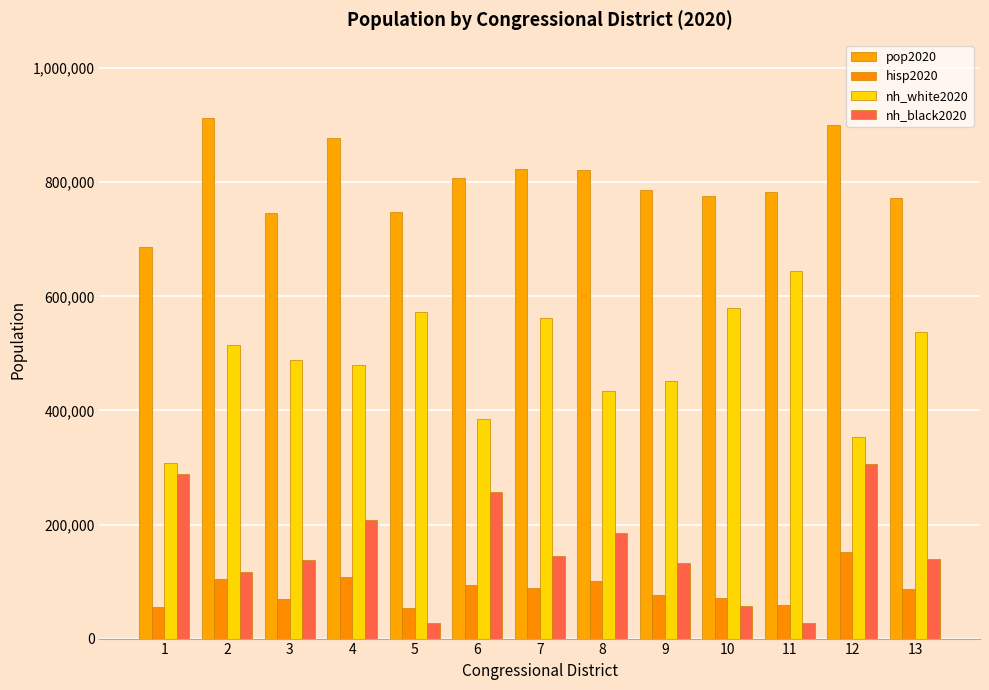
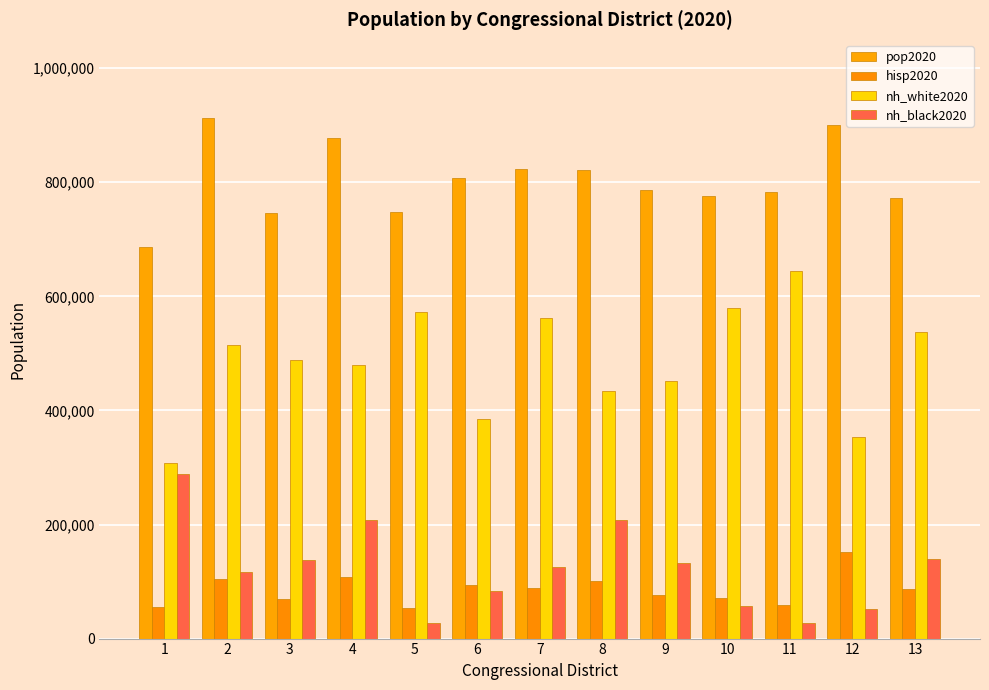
nh_black2020, 6: 260,000 -> 80,000
nh_black2020, 7: 140,000 -> 130,000
nh_black2020, 8: 190,000 -> 210,000
nh_black2020, 12: 310,000 -> 50,000
